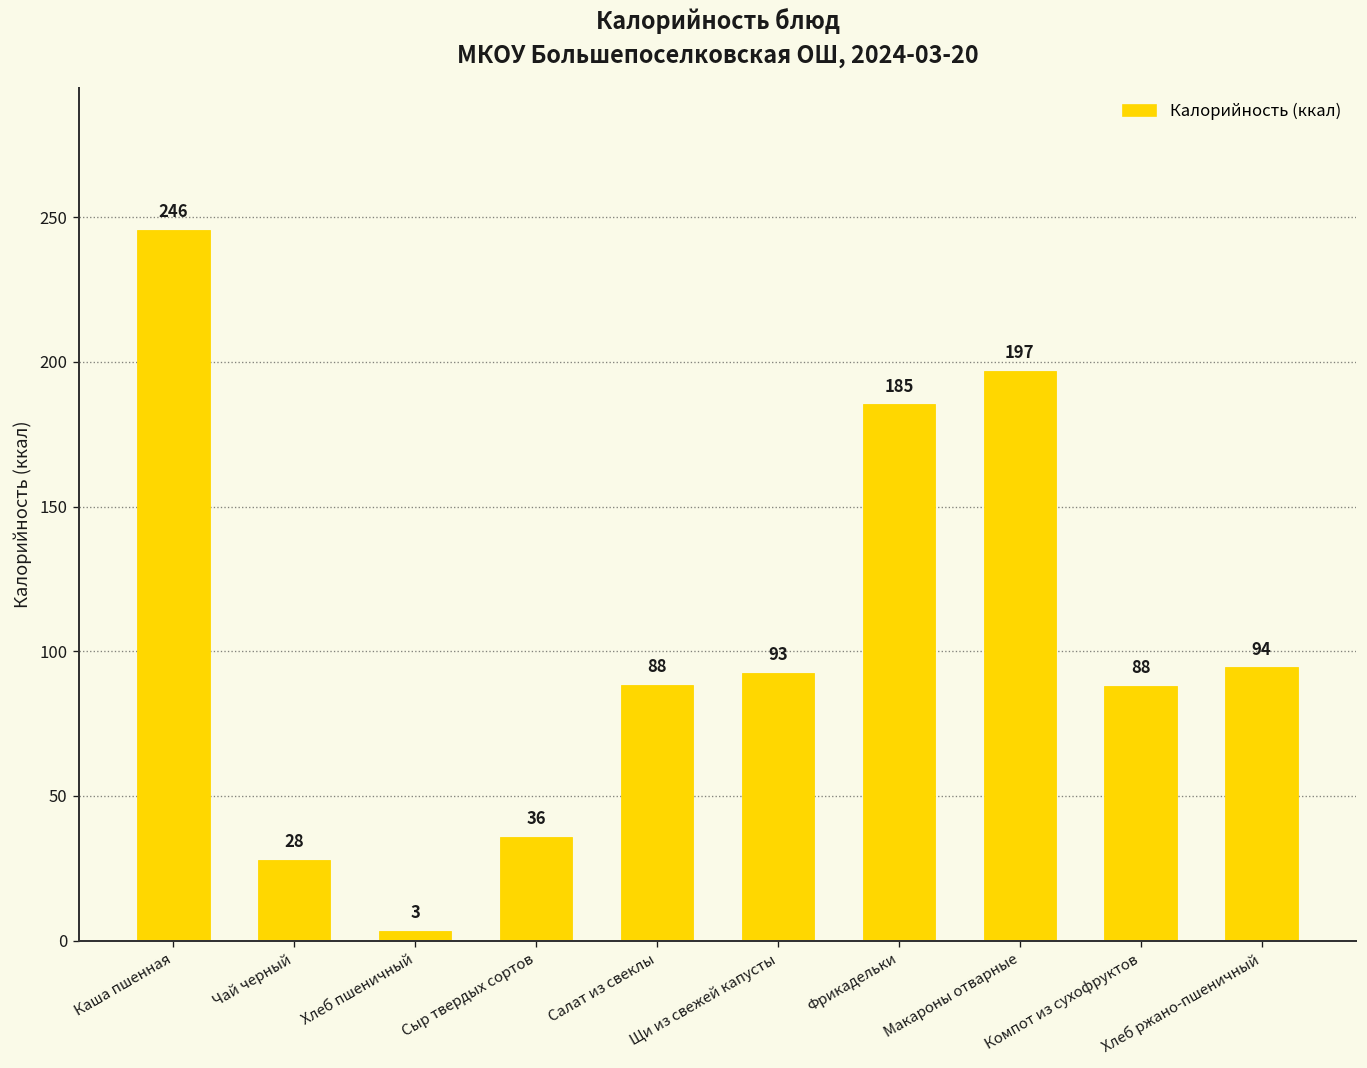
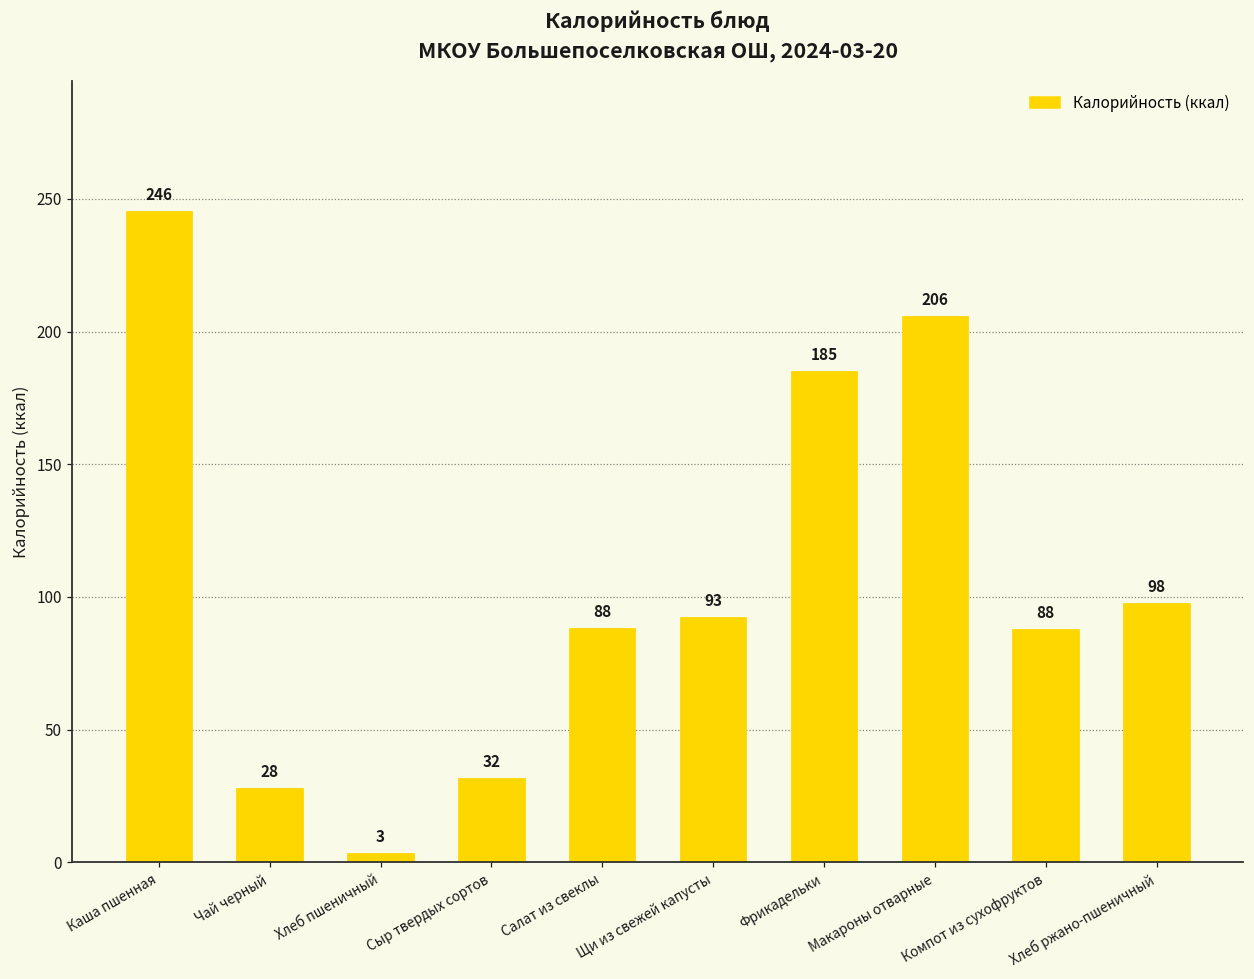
Сыр твердых сортов: 36 -> 32
Макароны отварные: 197 -> 206
Хлеб ржано-пшеничный: 94 -> 98
